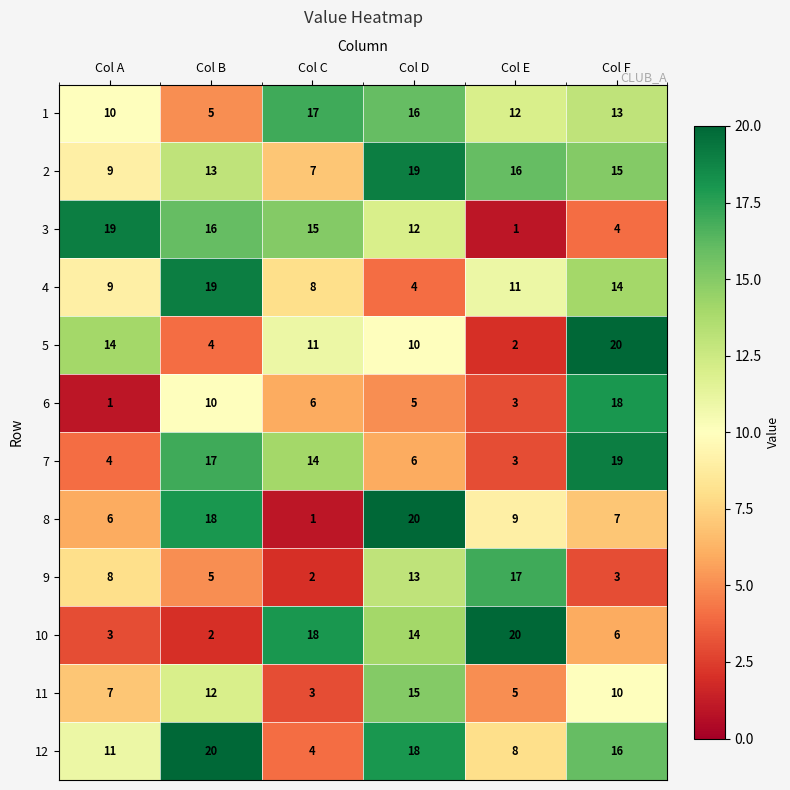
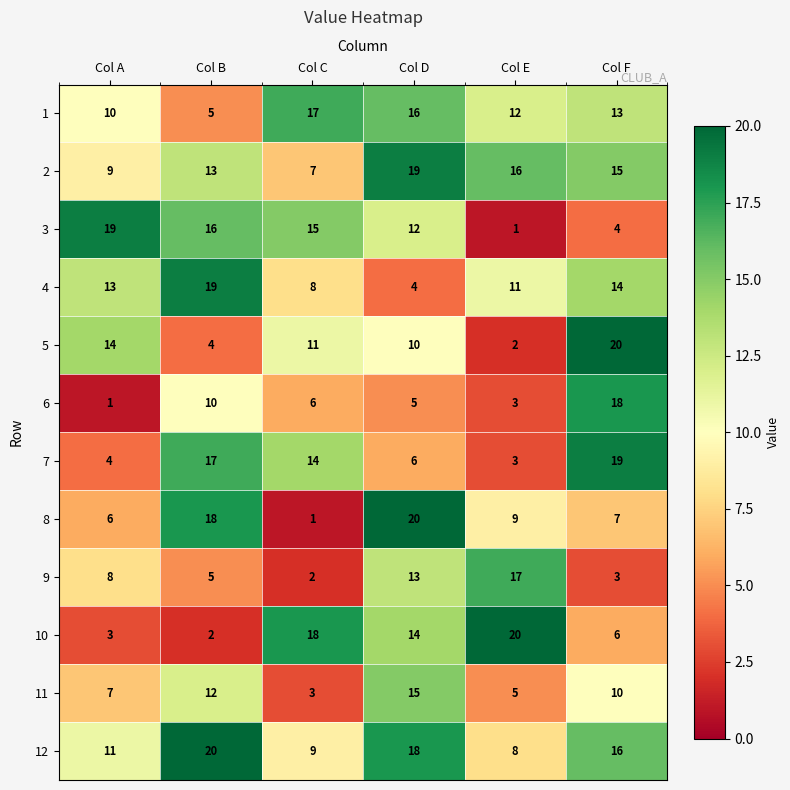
4, Col A: 9 -> 13
12, Col C: 4 -> 9
